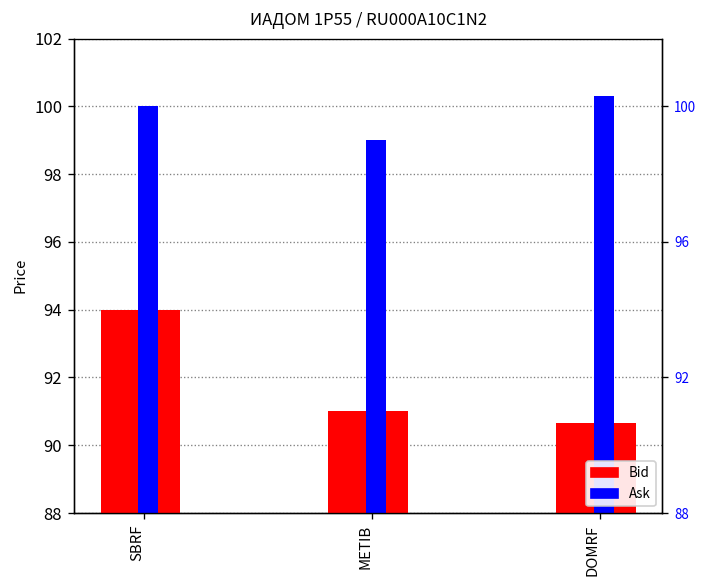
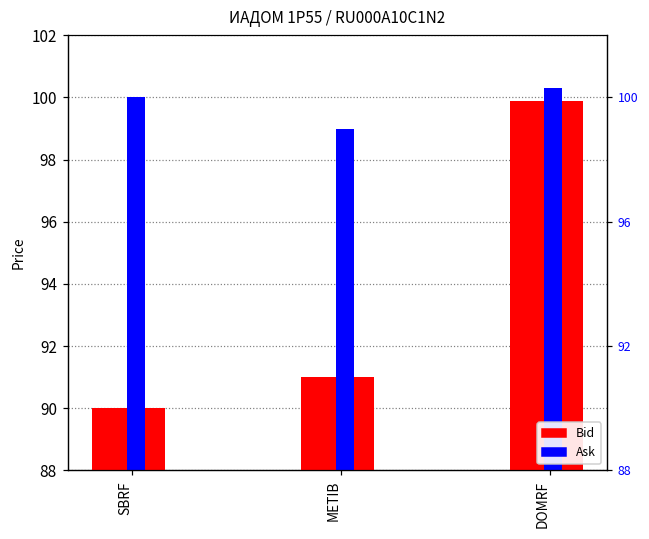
Bid, SBRF: 94 -> 90
Bid, DOMRF: 90.7 -> 99.9
